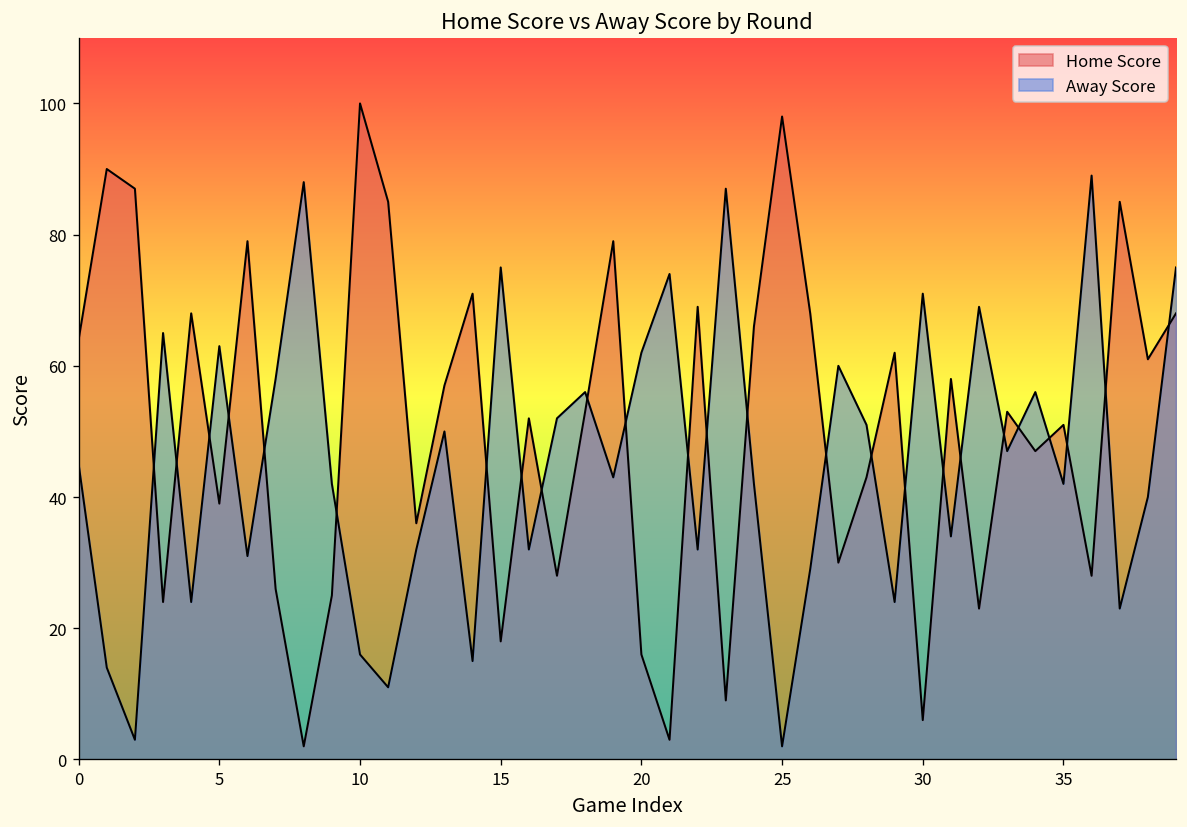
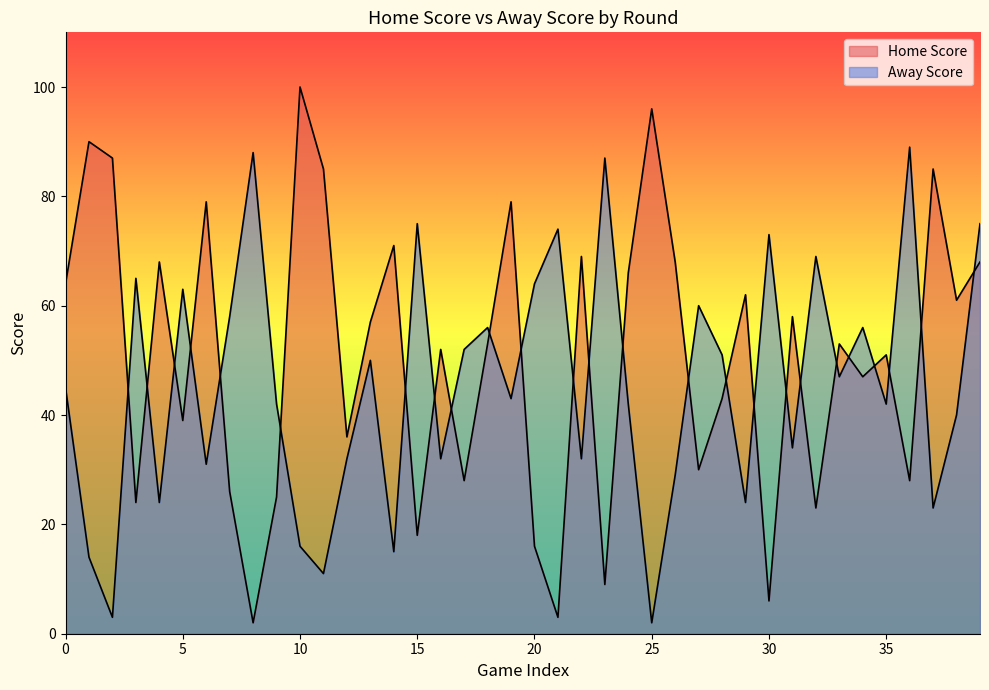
Away Score, 20: 62 -> 64
Home Score, 25: 98 -> 96
Away Score, 30: 71 -> 73
